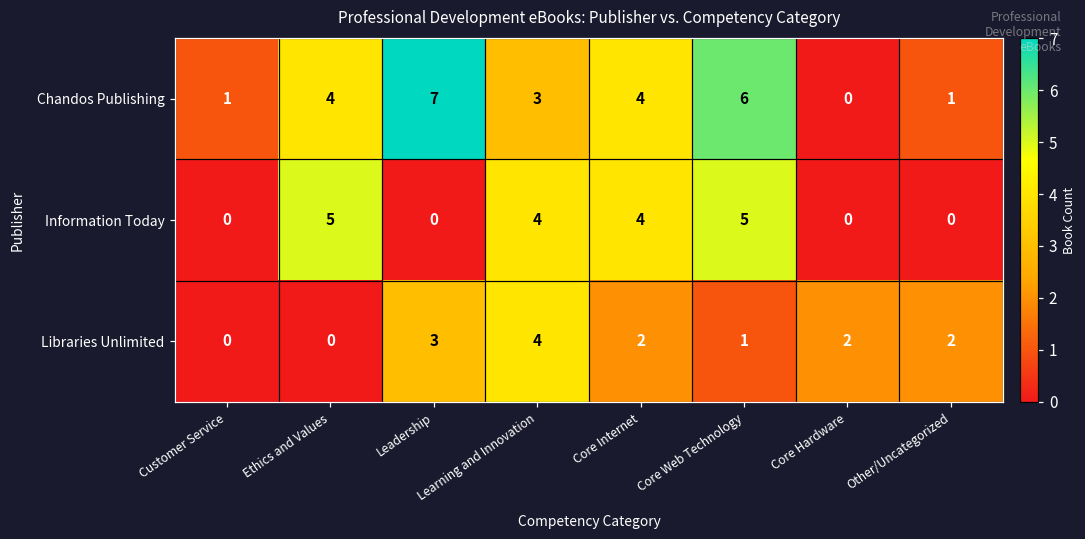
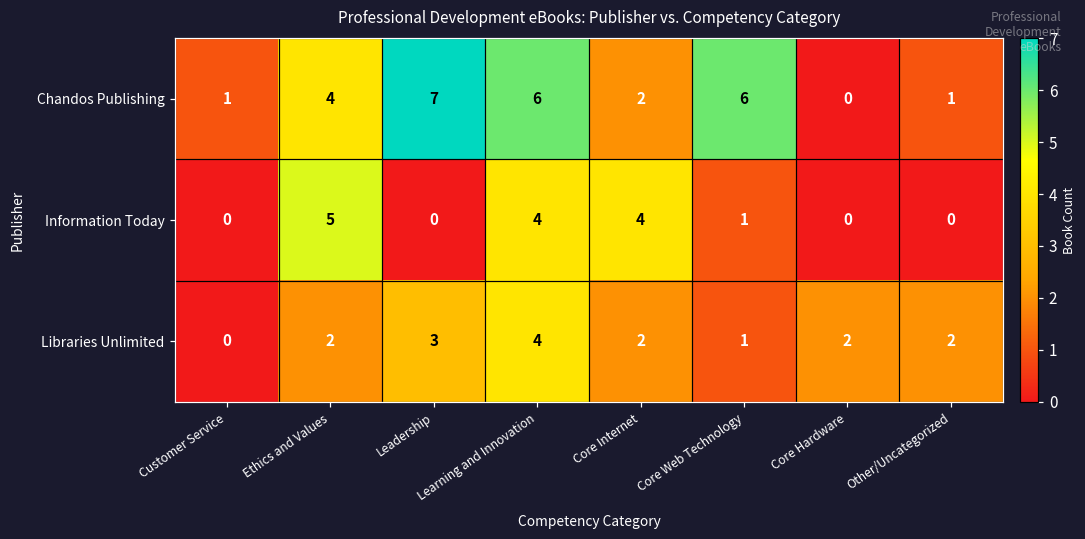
Chandos Publishing, Learning and Innovation: 3 -> 6
Chandos Publishing, Core Internet: 4 -> 2
Information Today, Core Web Technology: 5 -> 1
Libraries Unlimited, Ethics and Values: 0 -> 2
